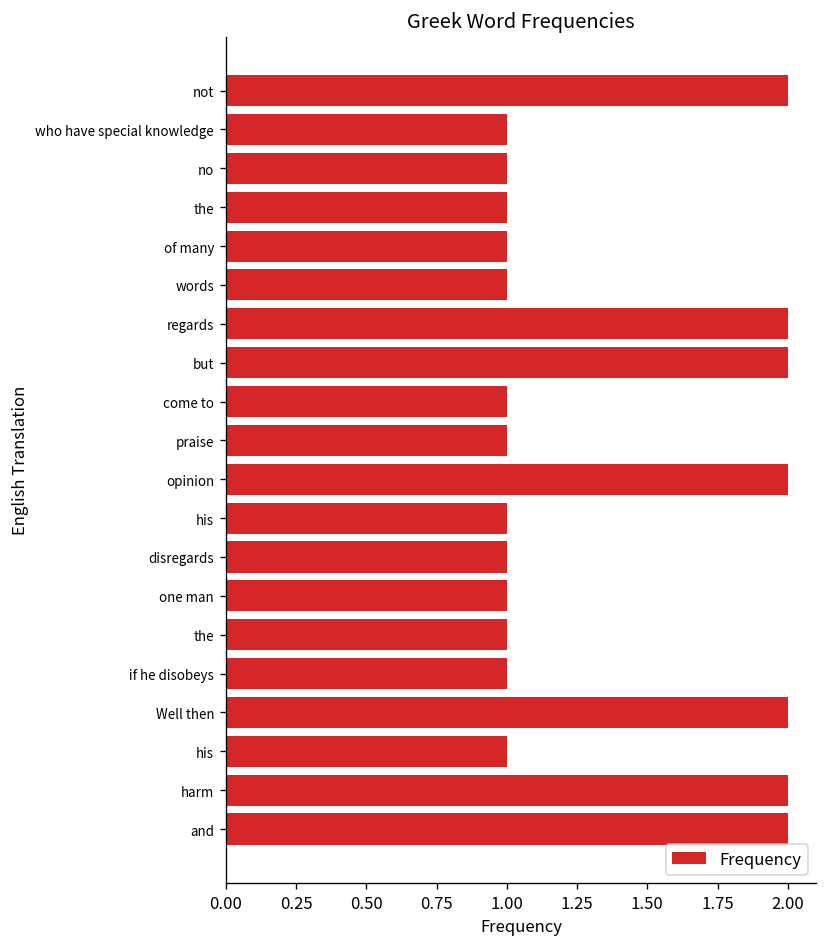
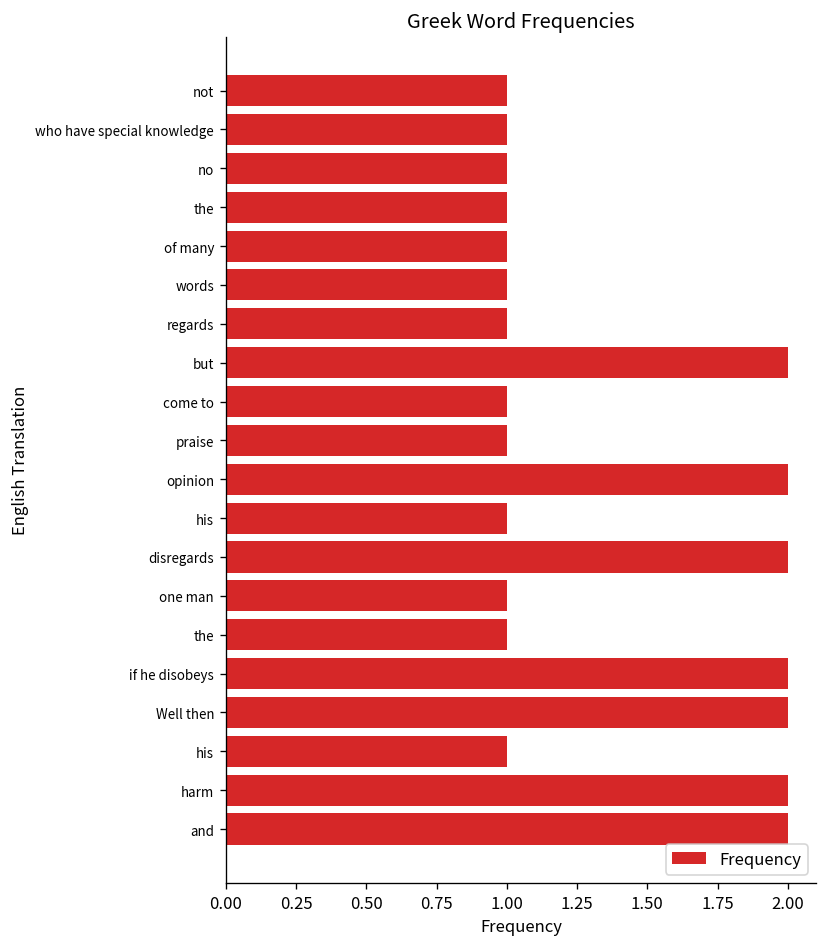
not: 2 -> 1
regards: 2 -> 1
disregards: 1 -> 2
if he disobeys: 1 -> 2
